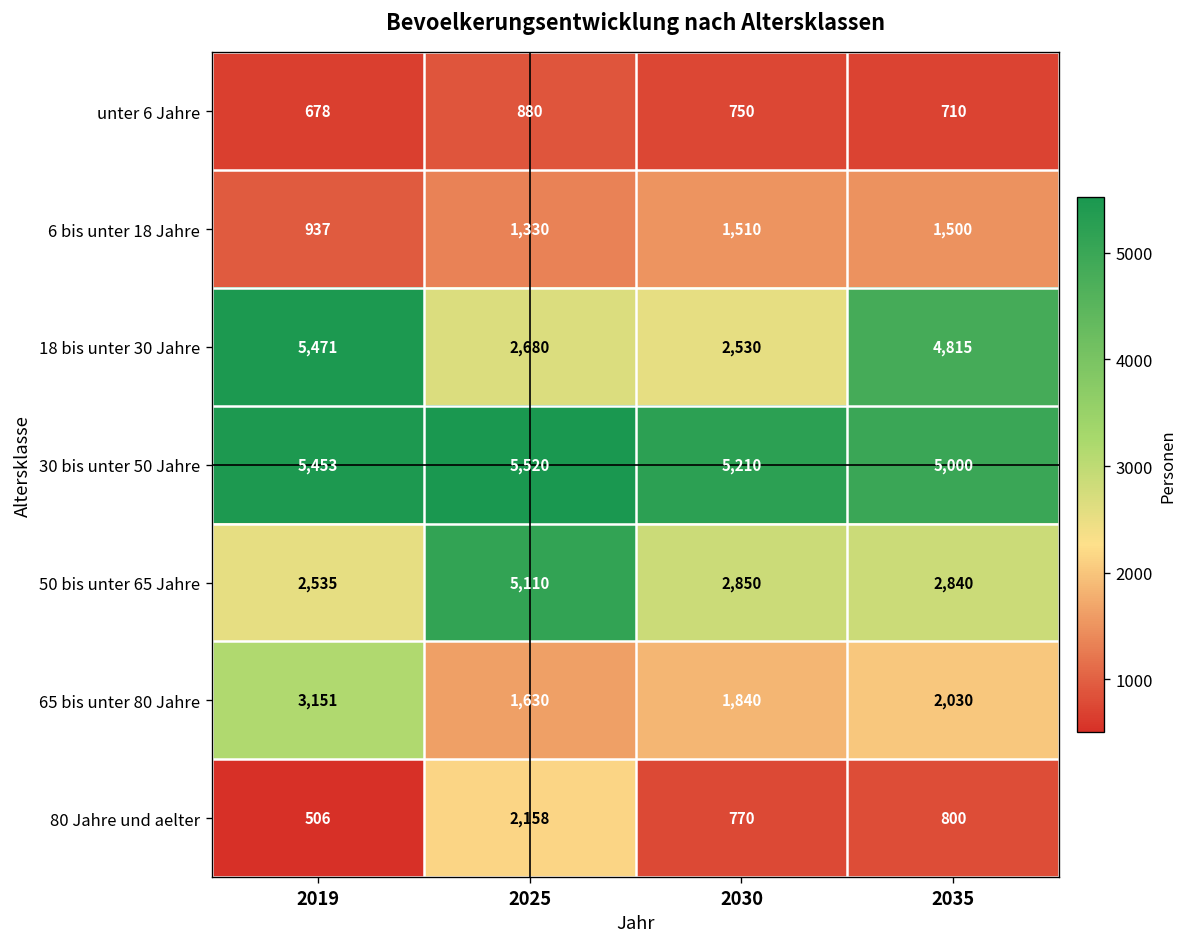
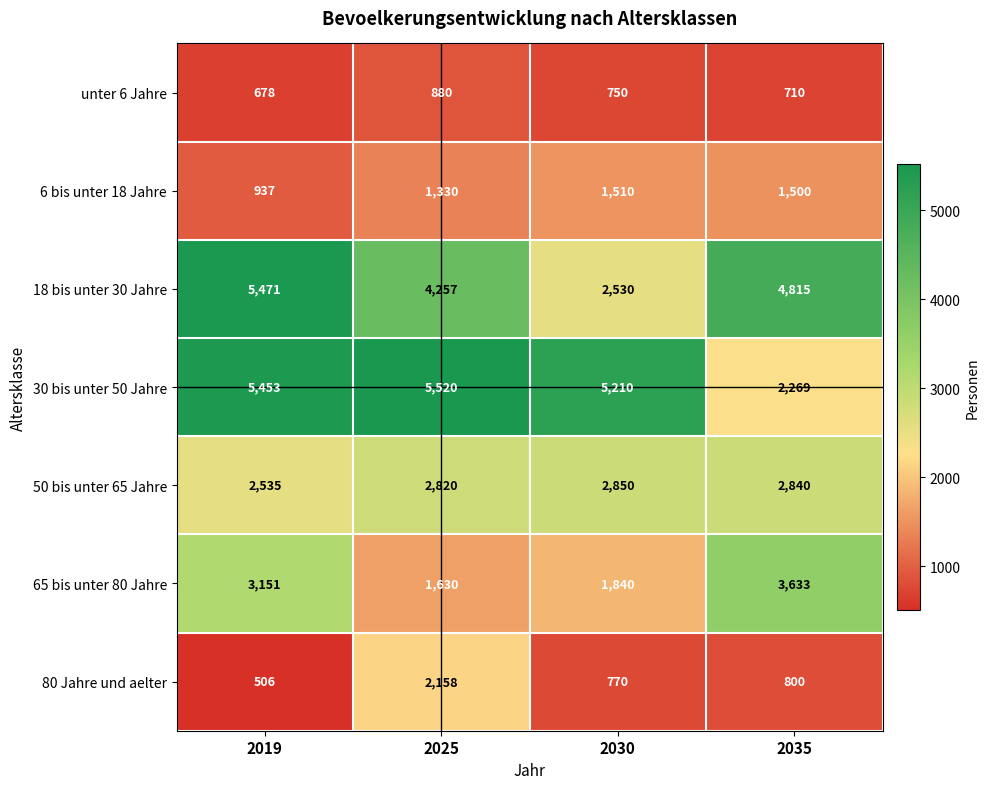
18 bis unter 30 Jahre, 2025: 2,680 -> 4,257
30 bis unter 50 Jahre, 2035: 5,000 -> 2,269
50 bis unter 65 Jahre, 2025: 5,110 -> 2,820
65 bis unter 80 Jahre, 2035: 2,030 -> 3,633
